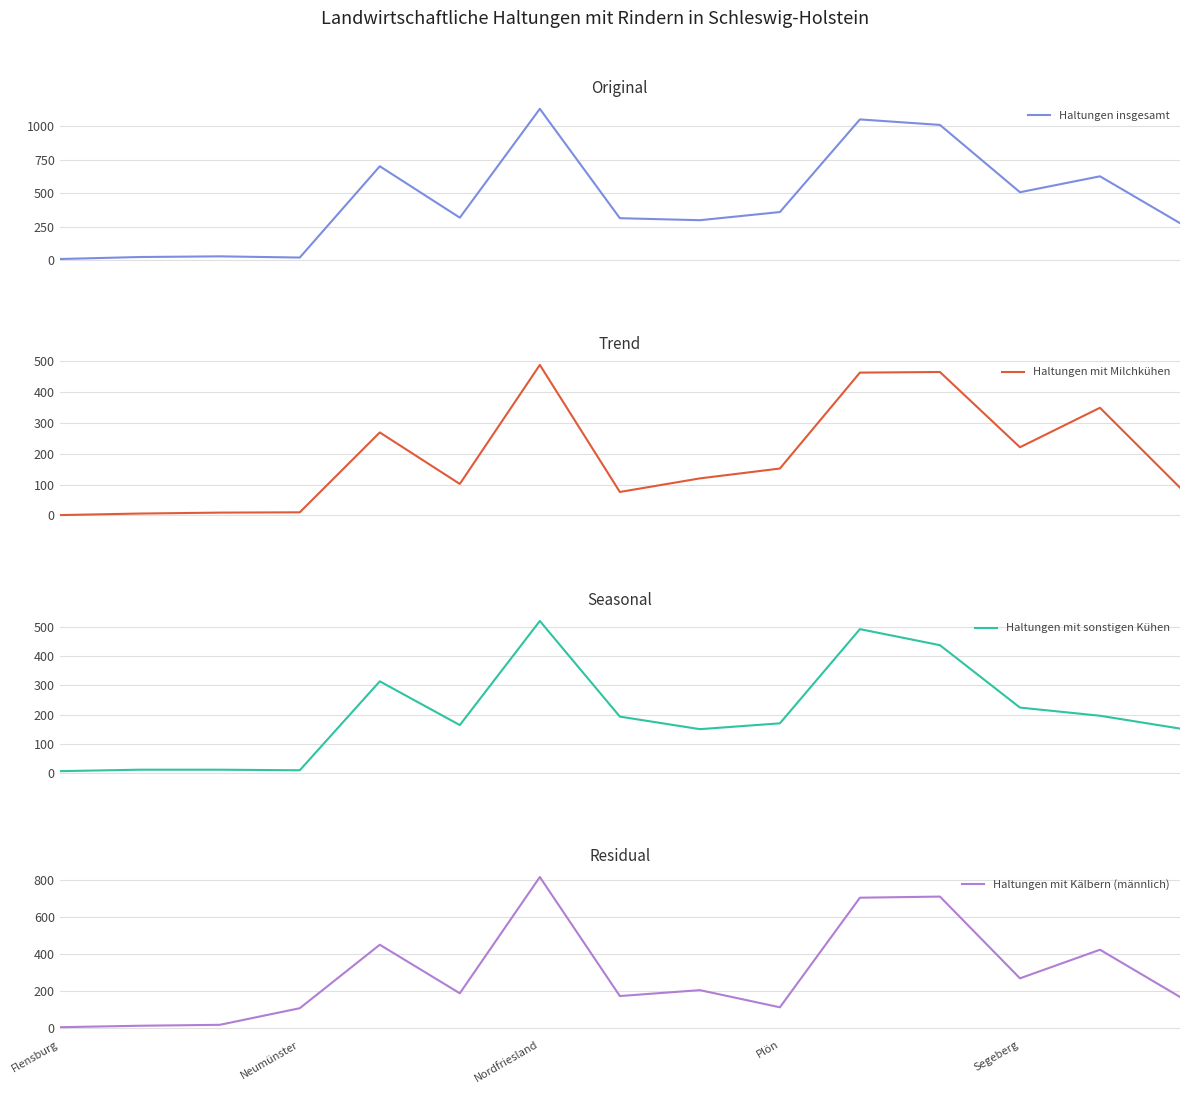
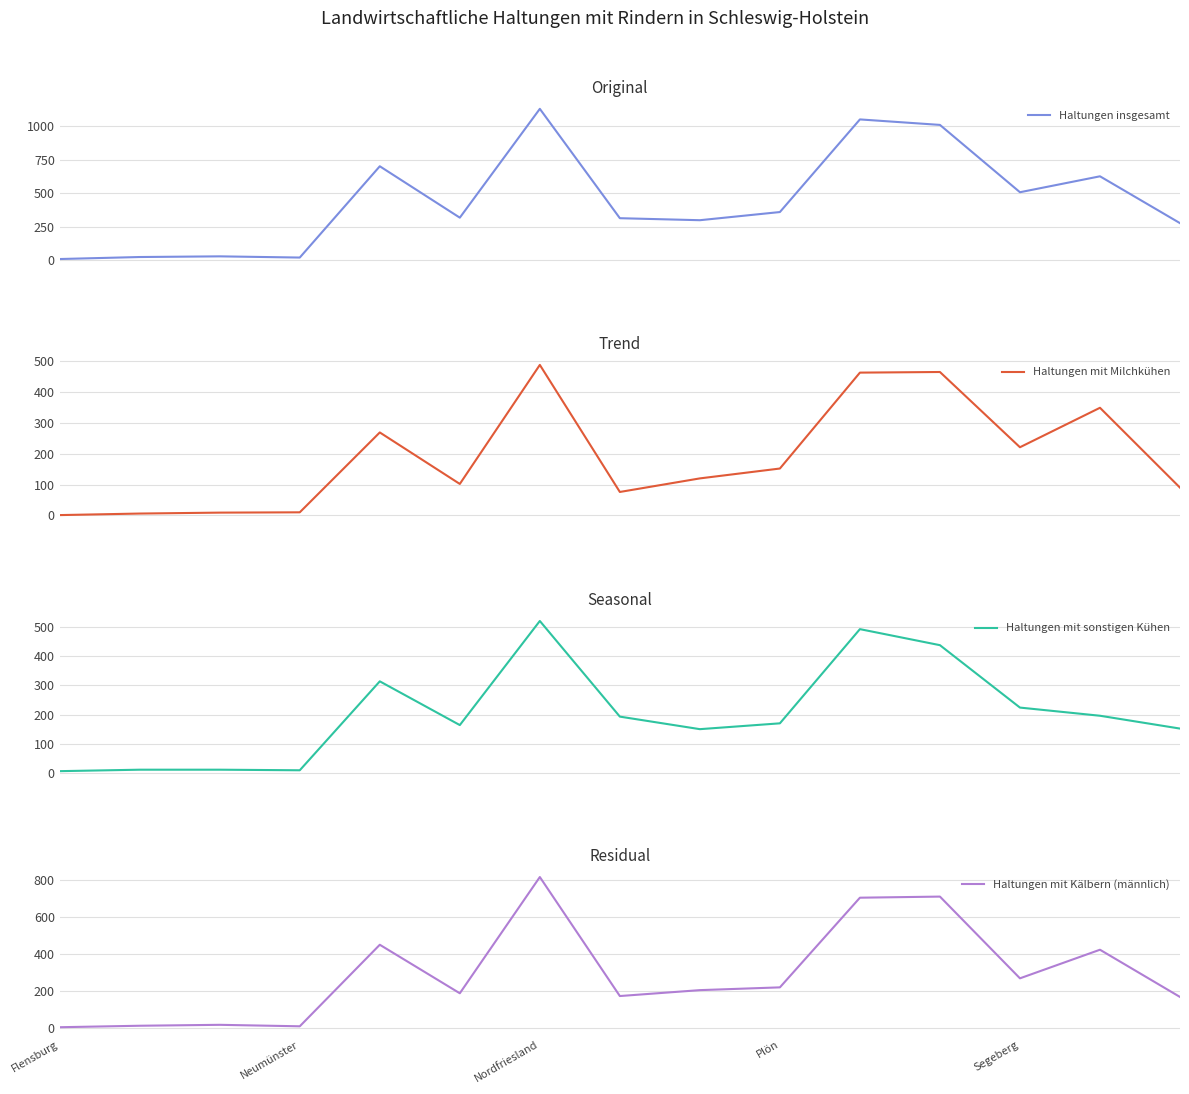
Residual, Neumünster: 110 -> 10
Residual, Plön: 110 -> 220
